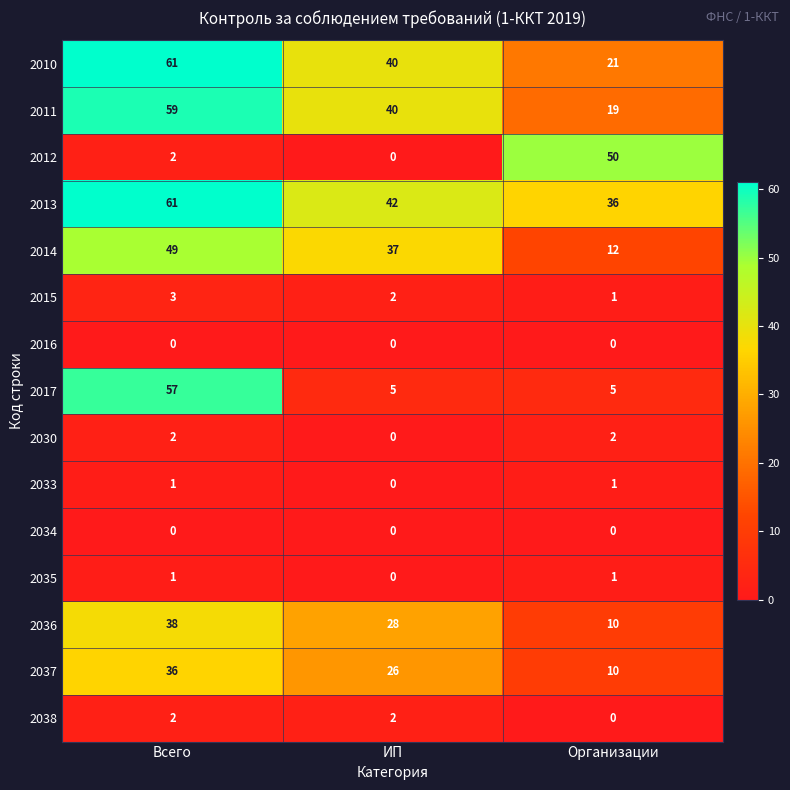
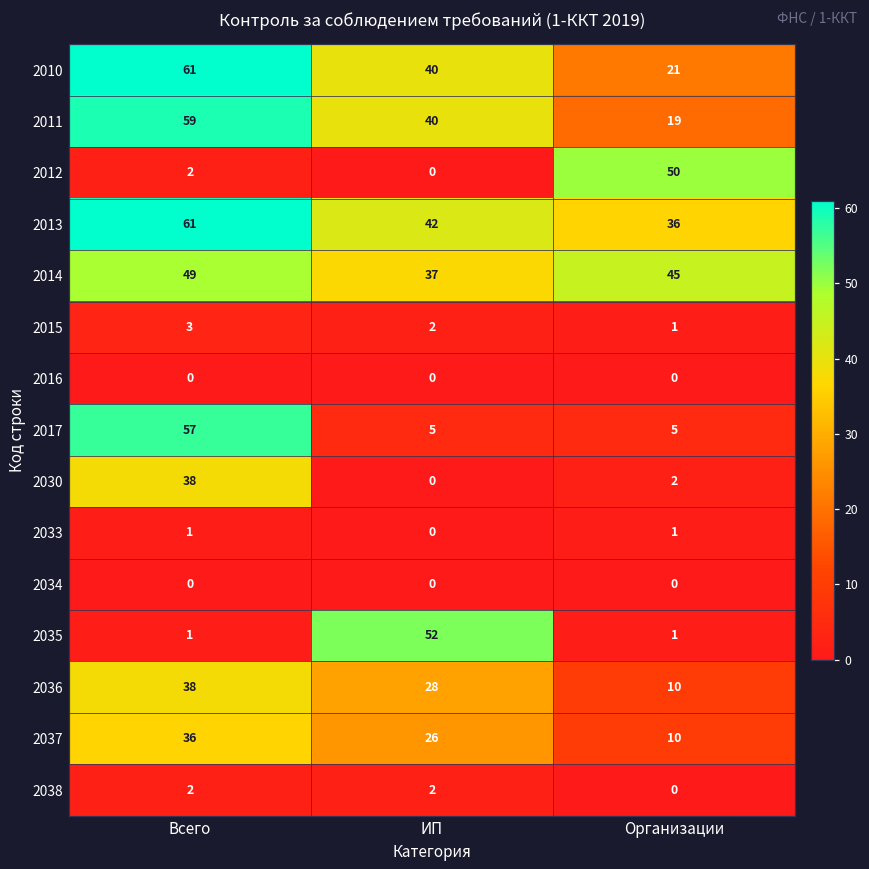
2014, Организации: 12 -> 45
2030, Всего: 2 -> 38
2035, ИП: 0 -> 52
